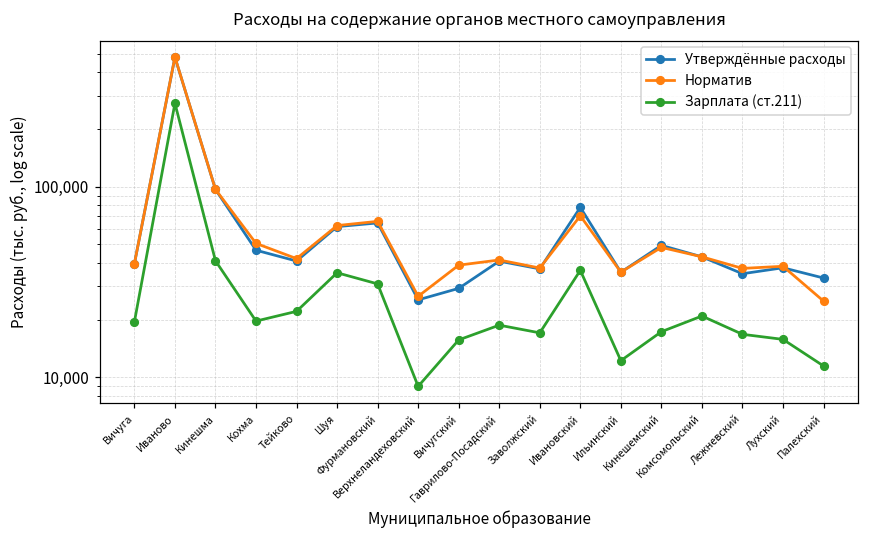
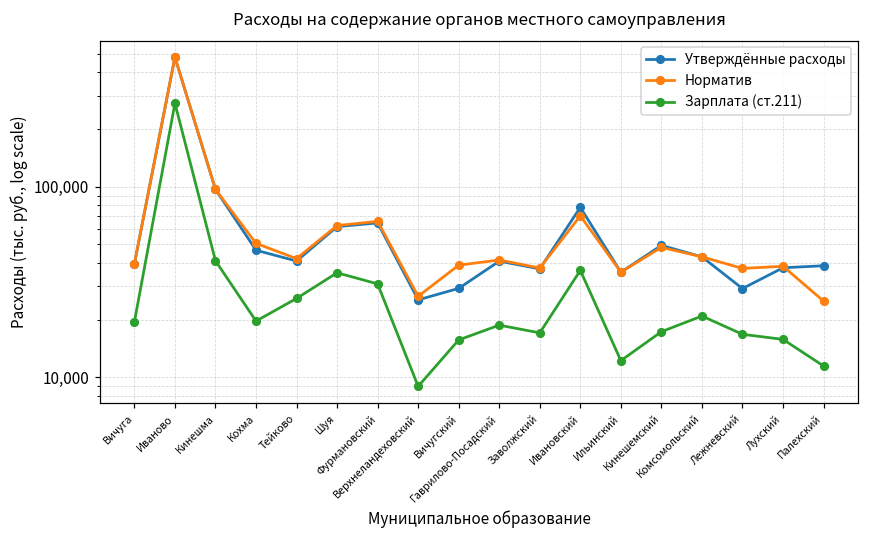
Зарплата (ст.211), Тейково: 22,000 -> 26,000
Утверждённые расходы, Лежневский: 35,000 -> 29,000
Утверждённые расходы, Палехский: 33,000 -> 39,000
